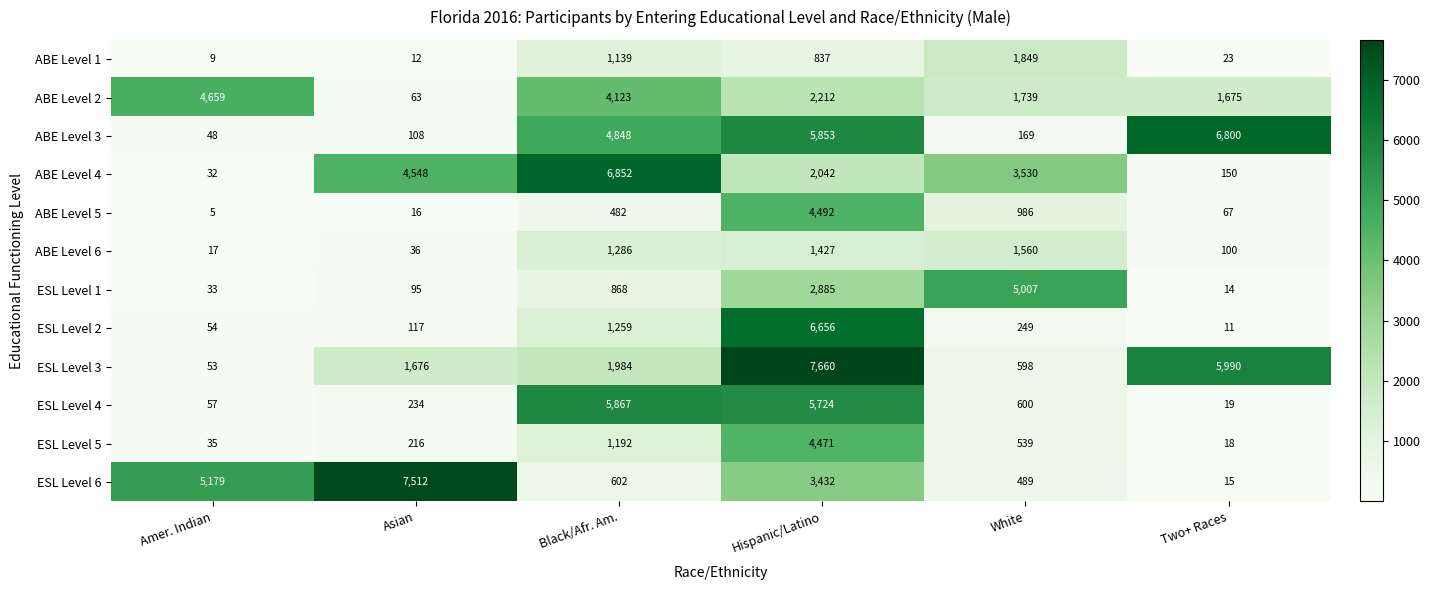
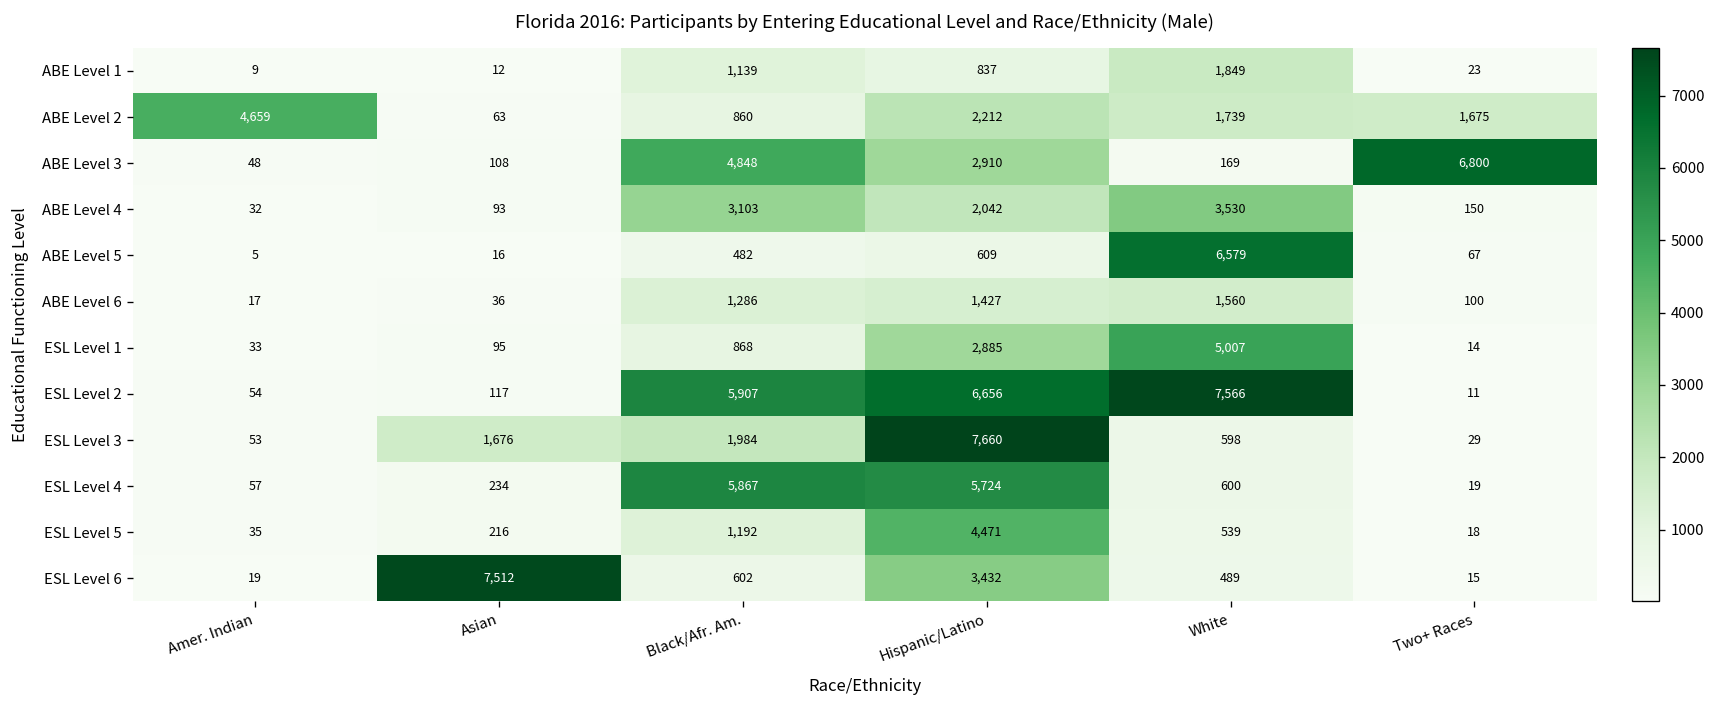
ABE Level 2, Black/Afr. Am.: 4,123 -> 860
ABE Level 3, Hispanic/Latino: 5,853 -> 2,910
ABE Level 4, Asian: 4,548 -> 93
ABE Level 4, Black/Afr. Am.: 6,852 -> 3,103
ABE Level 5, Hispanic/Latino: 4,492 -> 609
ABE Level 5, White: 986 -> 6,579
ESL Level 2, Black/Afr. Am.: 1,259 -> 5,907
ESL Level 2, White: 249 -> 7,566
ESL Level 3, Two+ Races: 5,990 -> 29
ESL Level 6, Amer. Indian: 5,179 -> 19
